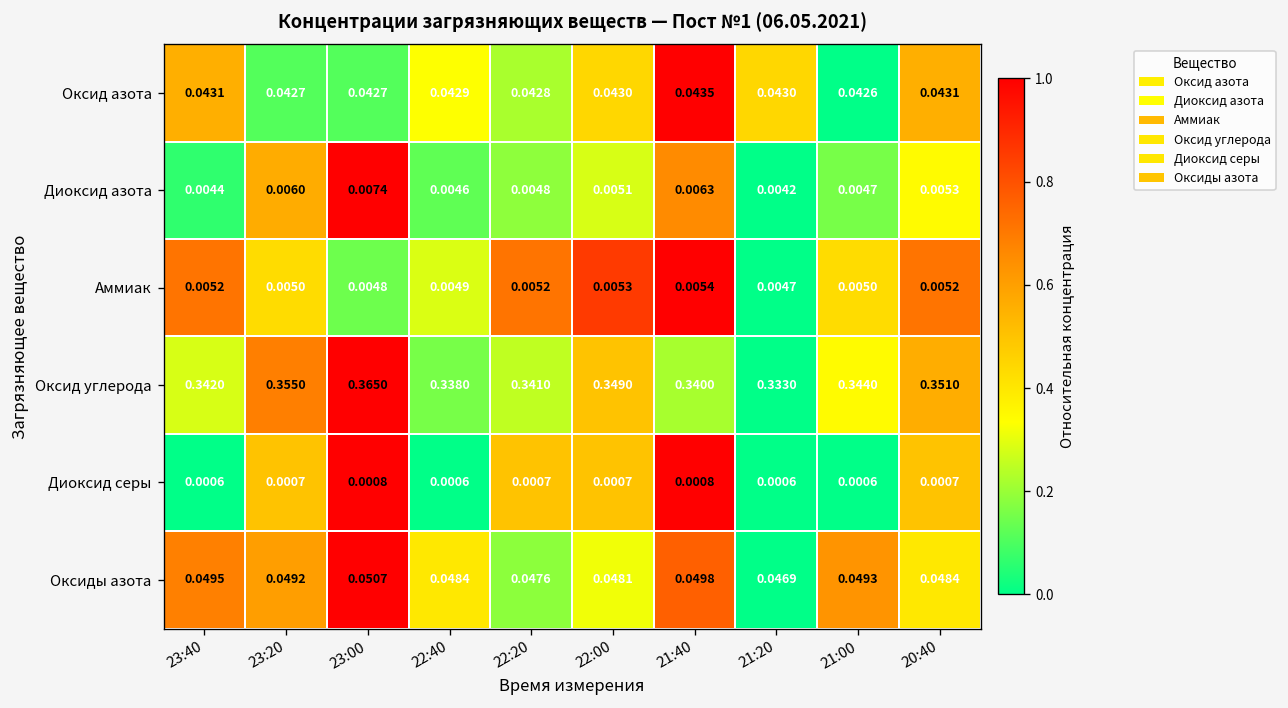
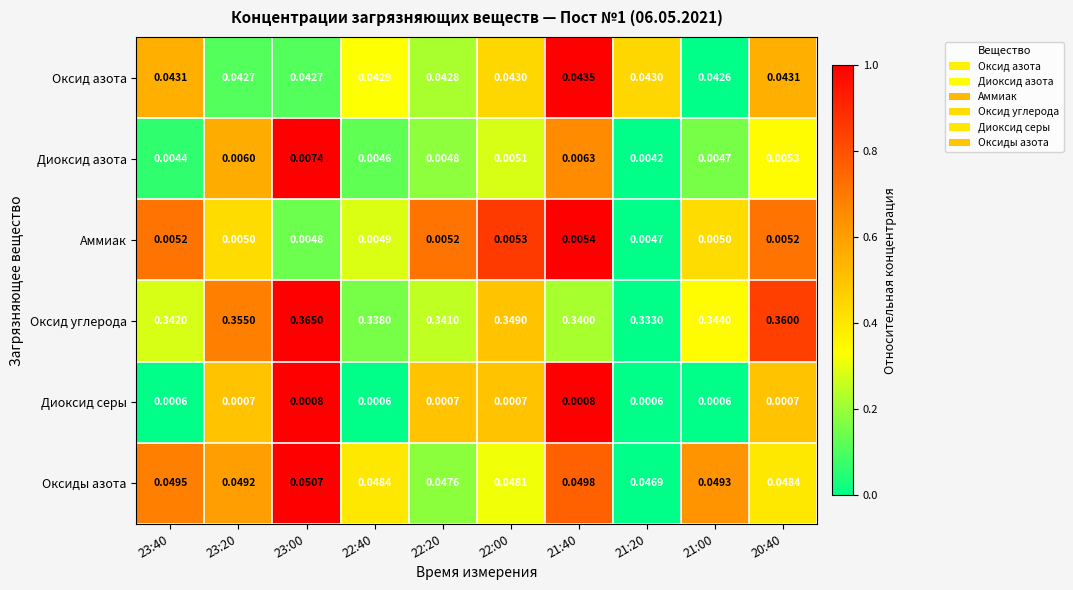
Оксид углерода, 20:40: 0.3510 -> 0.3600
